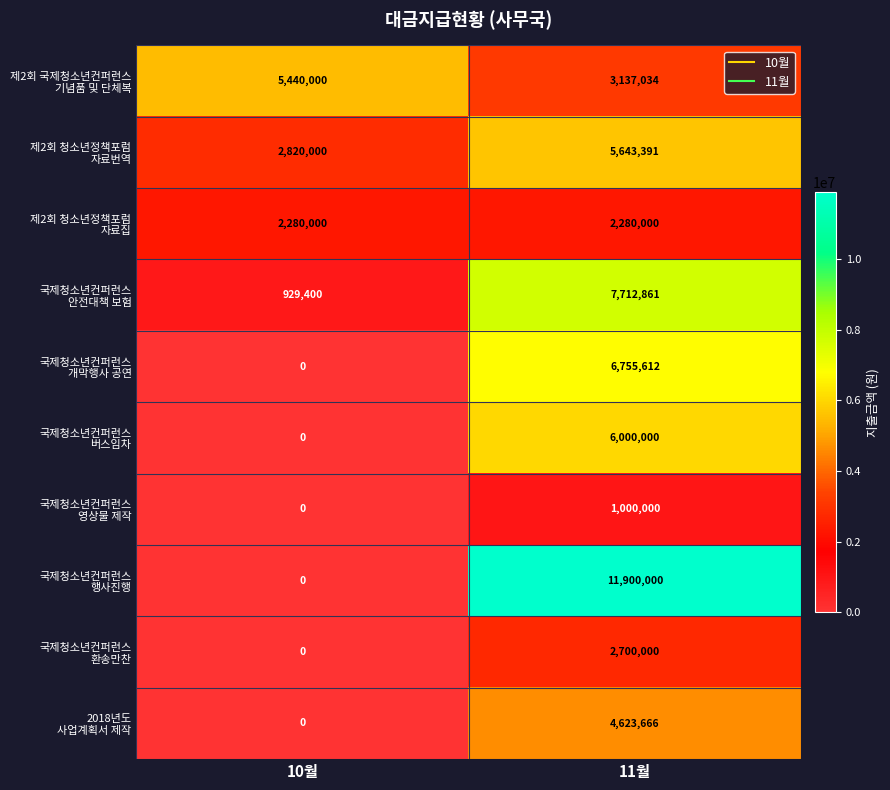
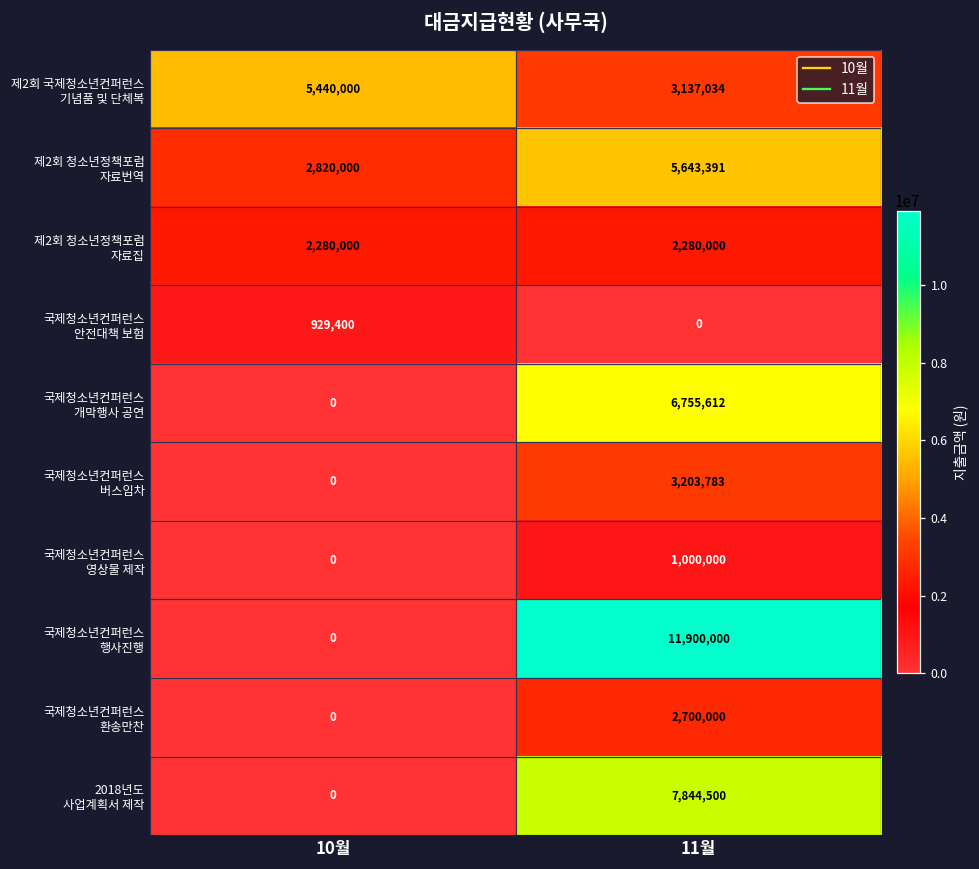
국제청소년컨퍼런스 안전대책 보험, 11월: 7,712,861 -> 0
국제청소년컨퍼런스 버스임차, 11월: 6,000,000 -> 3,203,783
2018년도 사업계획서 제작, 11월: 4,623,666 -> 7,844,500
